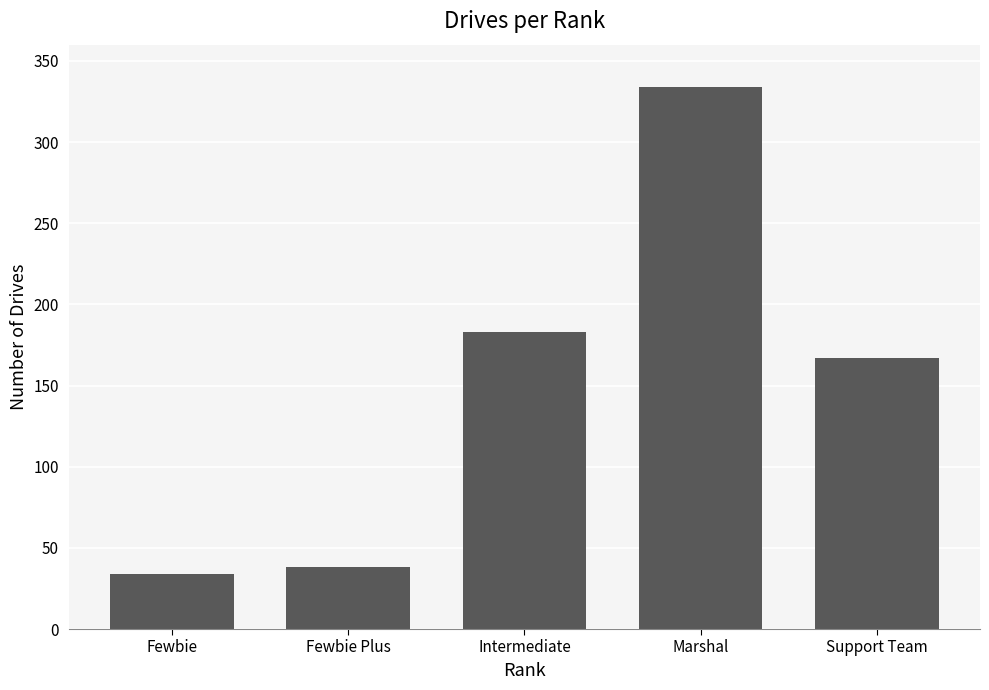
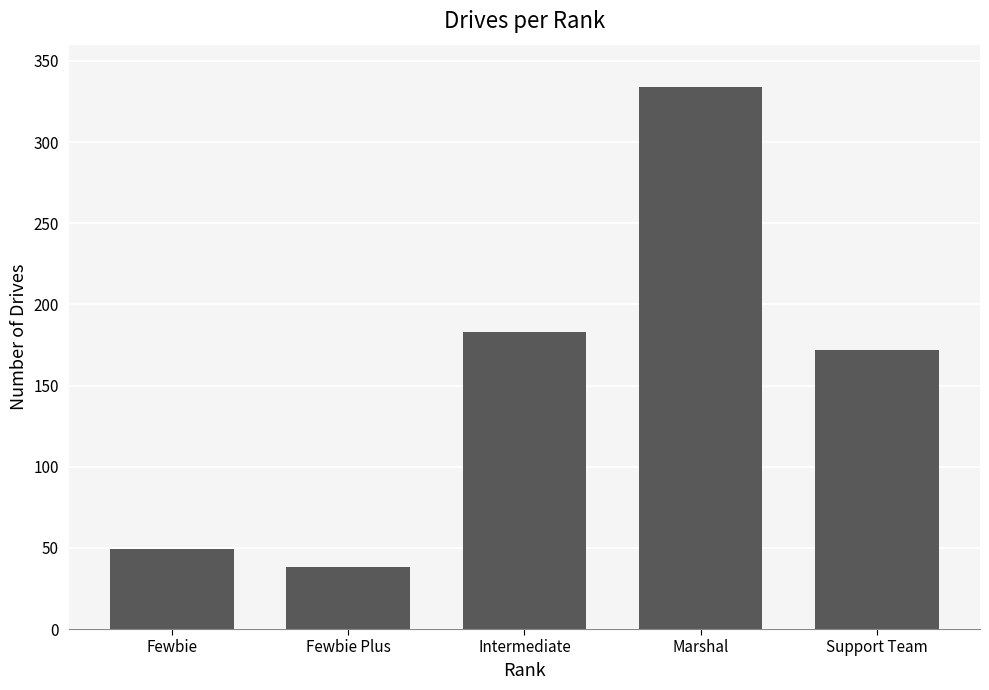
Fewbie: 34 -> 49
Support Team: 167 -> 172
